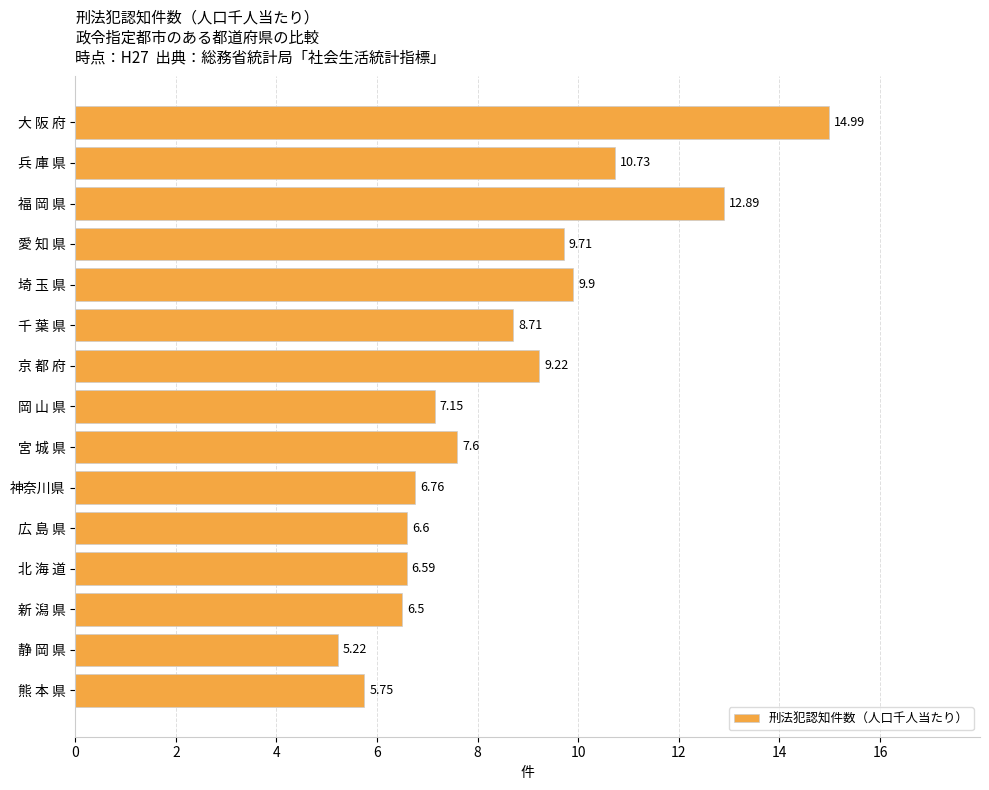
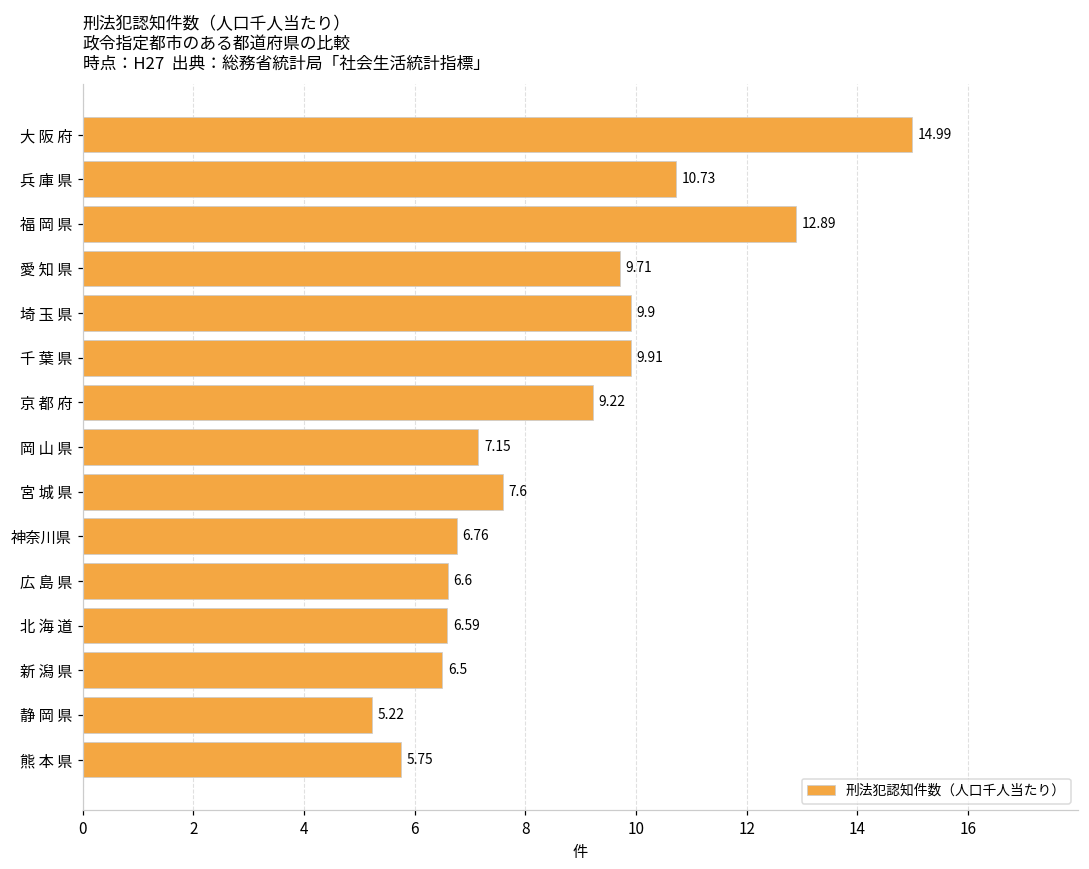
千 葉 県: 8.71 -> 9.91
